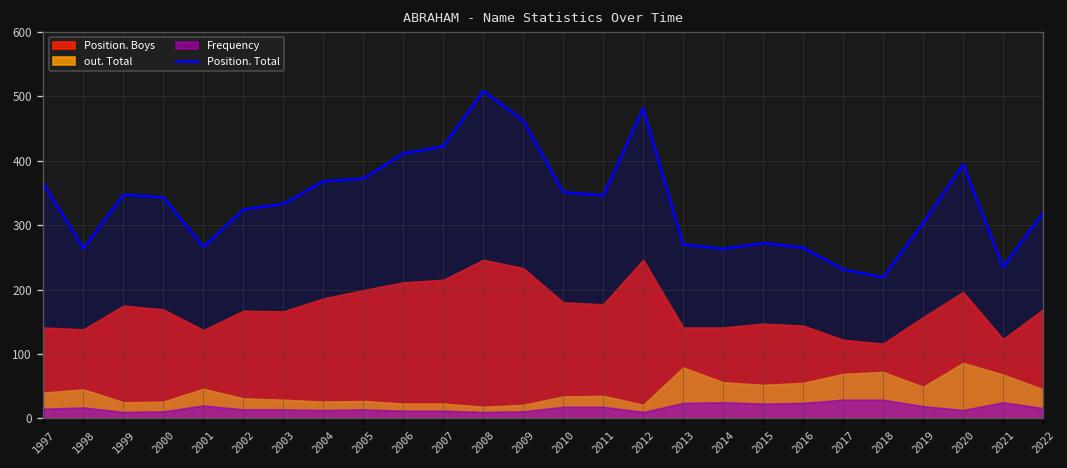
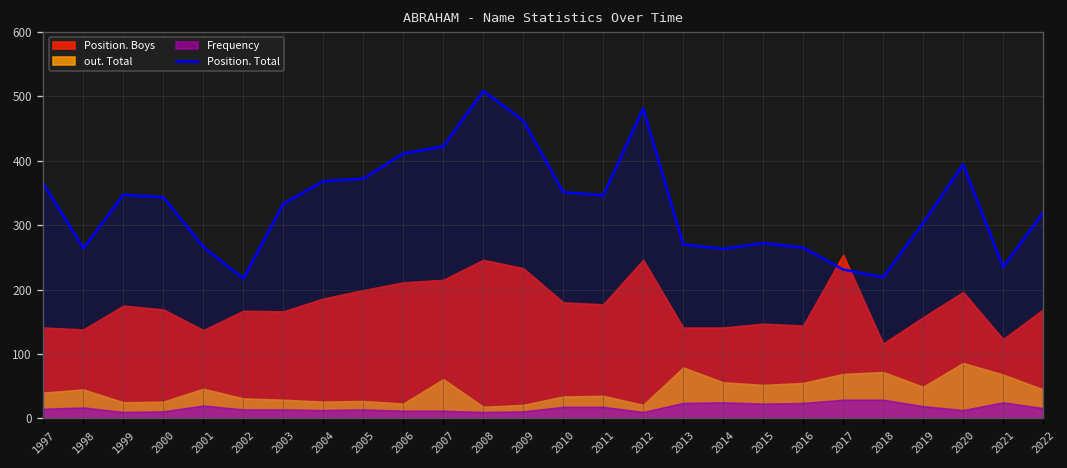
Position. Total, 2002: 320 -> 220
out. Total, 2007: 20 -> 60
Position. Boys, 2017: 120 -> 250
